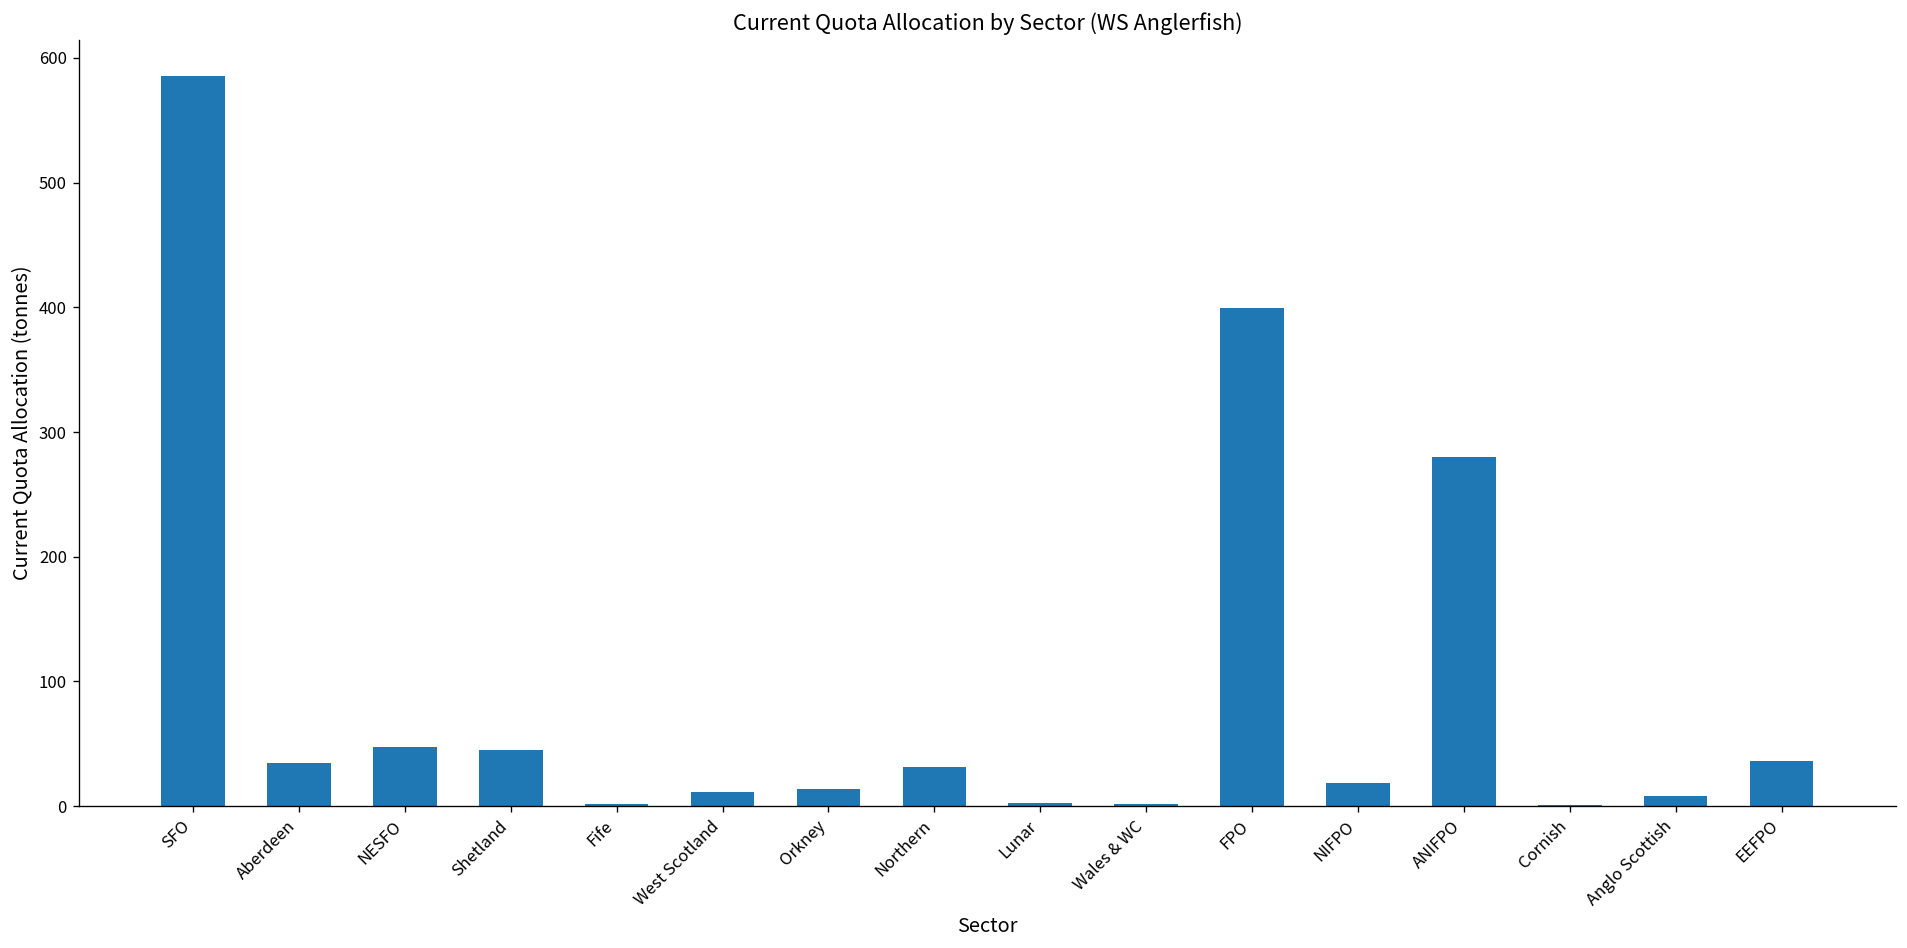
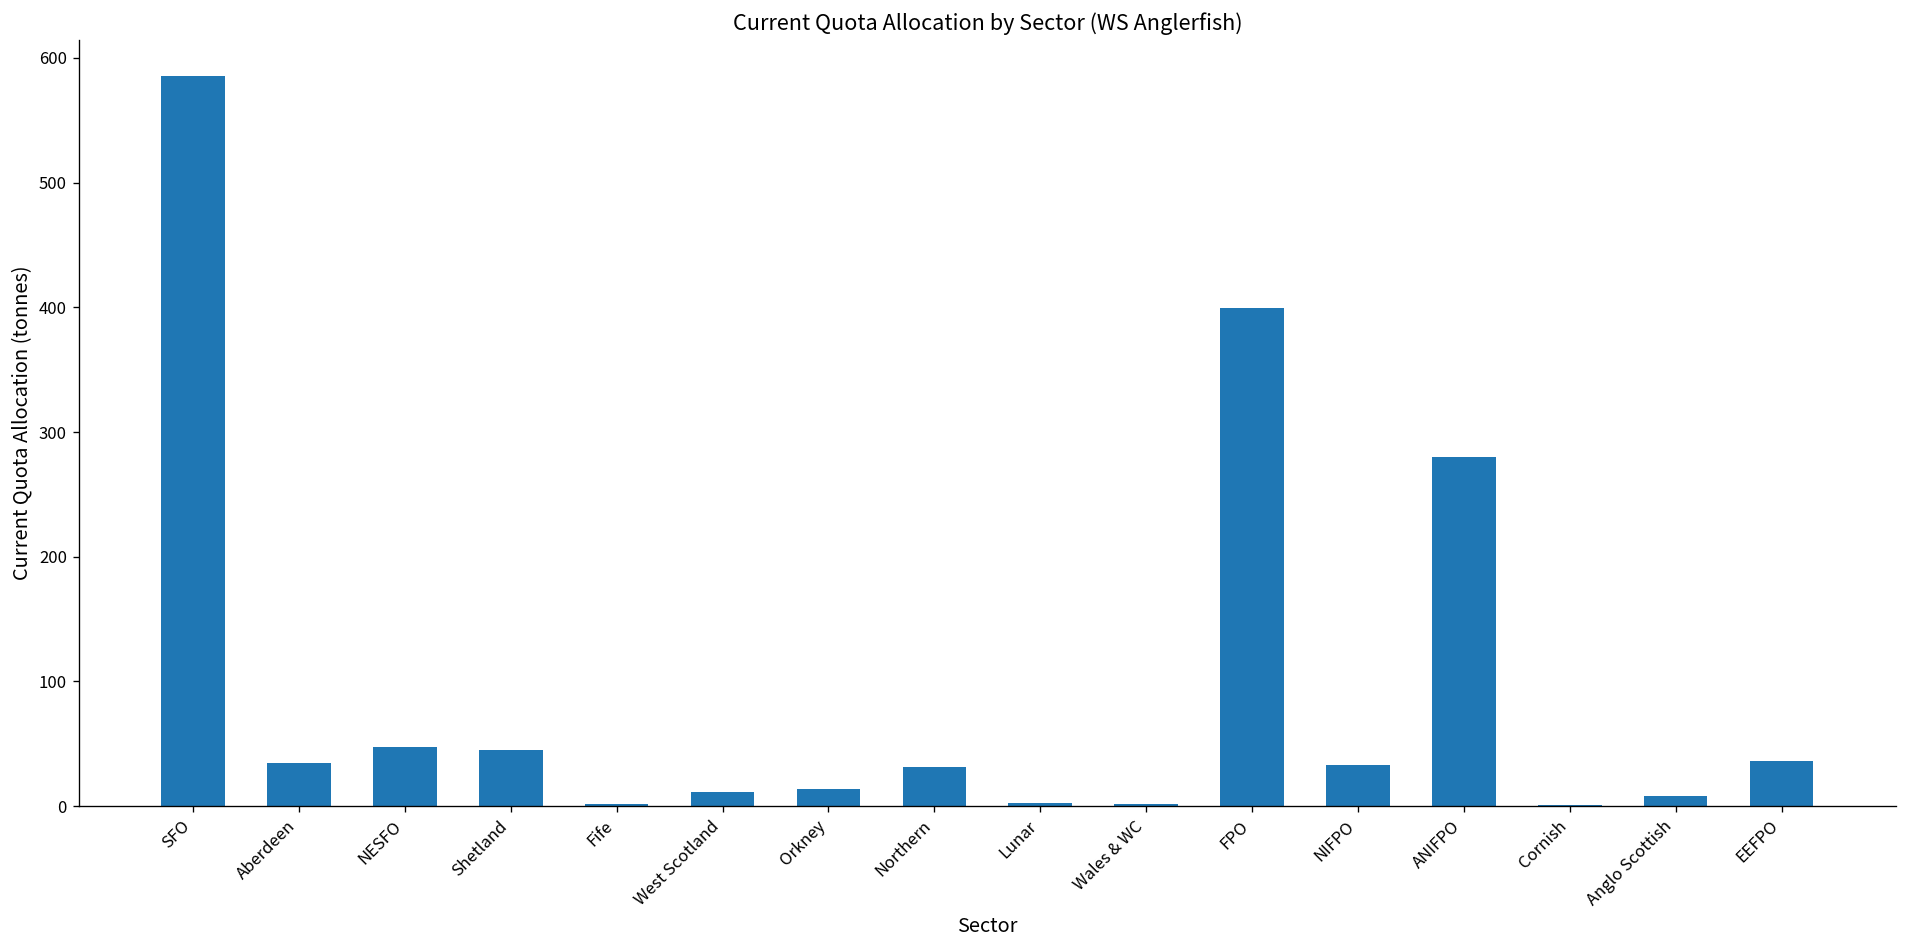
NIFPO: 18 -> 33
